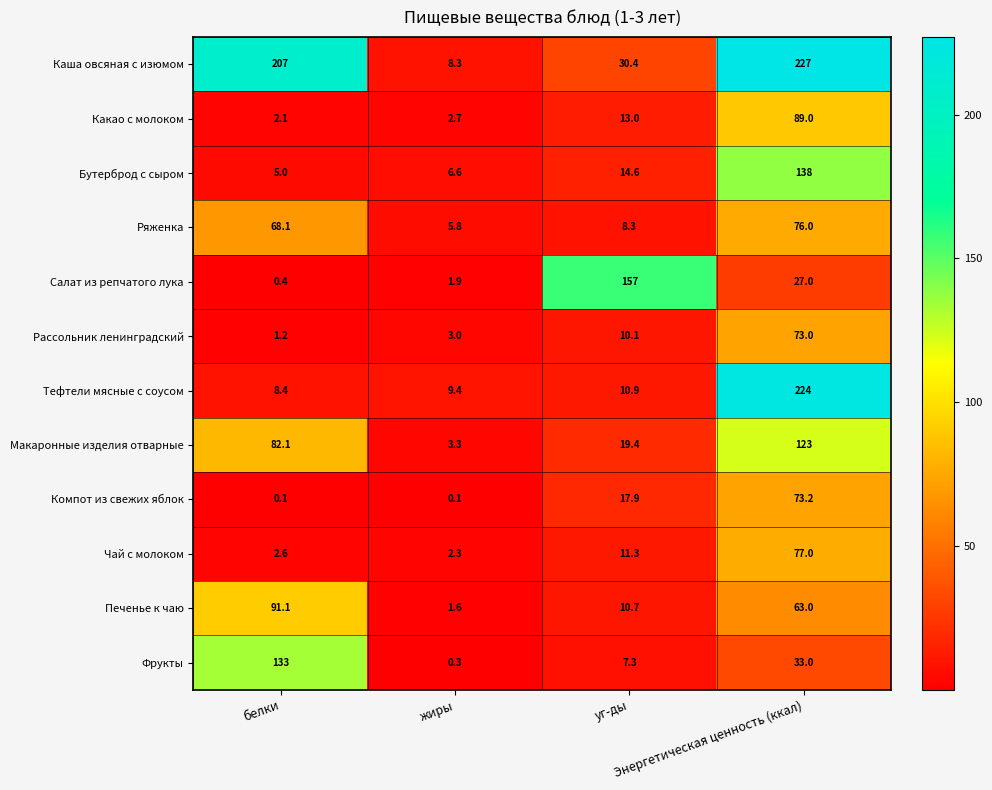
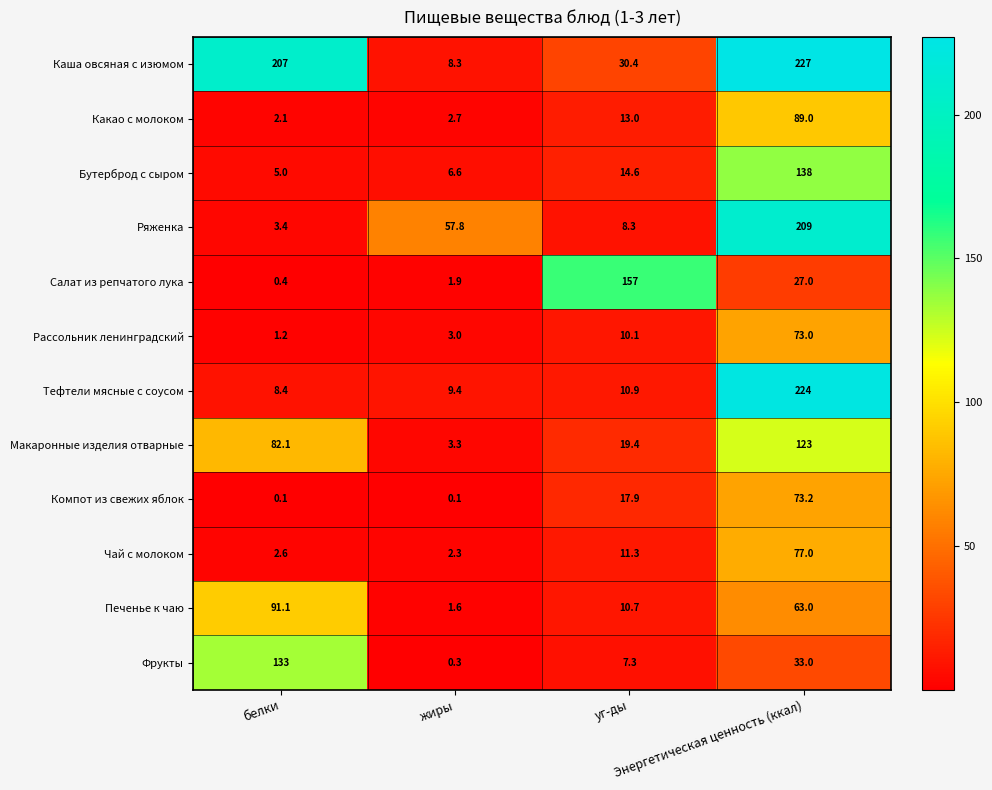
Ряженка, белки: 68.1 -> 3.4
Ряженка, жиры: 5.8 -> 57.8
Ряженка, Энергетическая ценность (ккал): 76.0 -> 209
